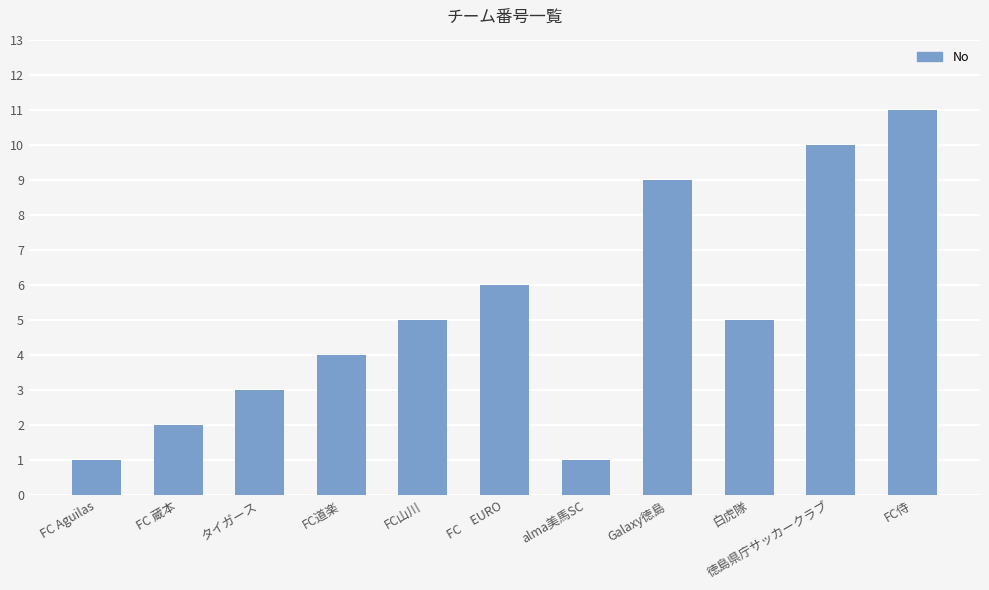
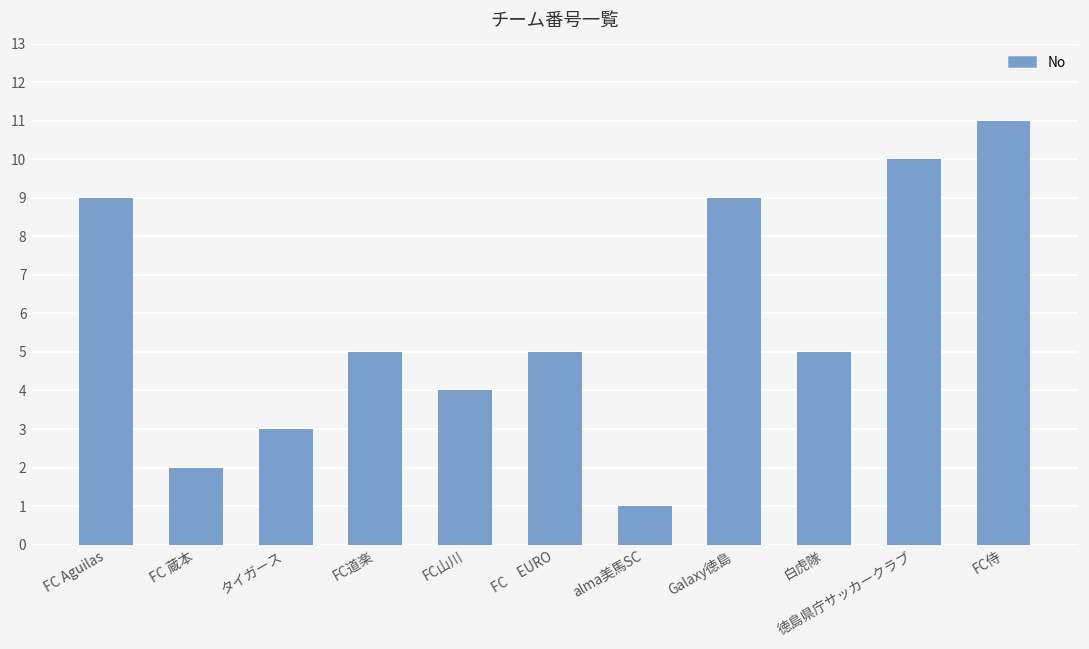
FC Aguilas: 1 -> 9
FC道楽: 4 -> 5
FC山川: 5 -> 4
FC EURO: 6 -> 5
